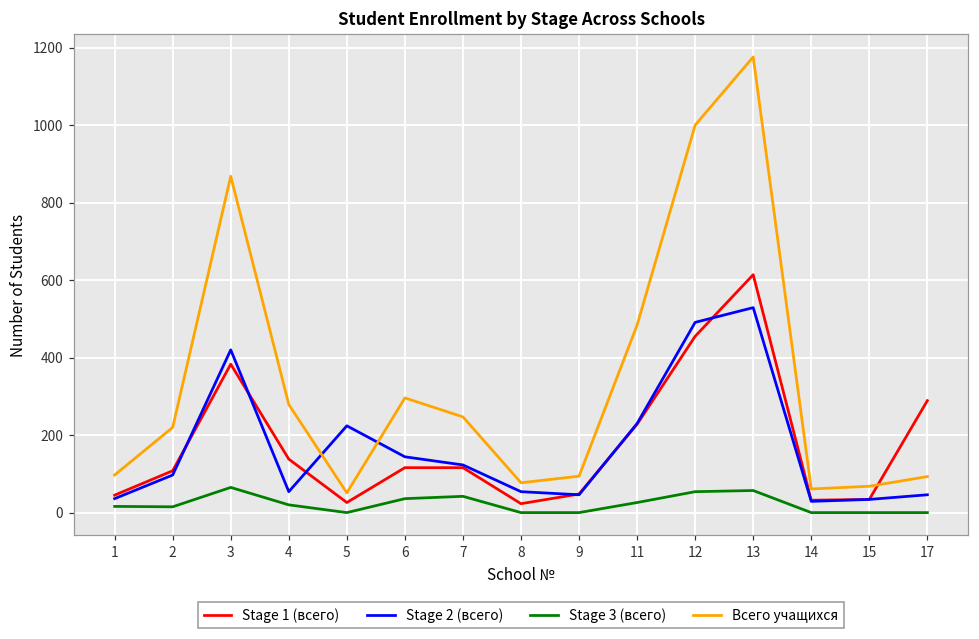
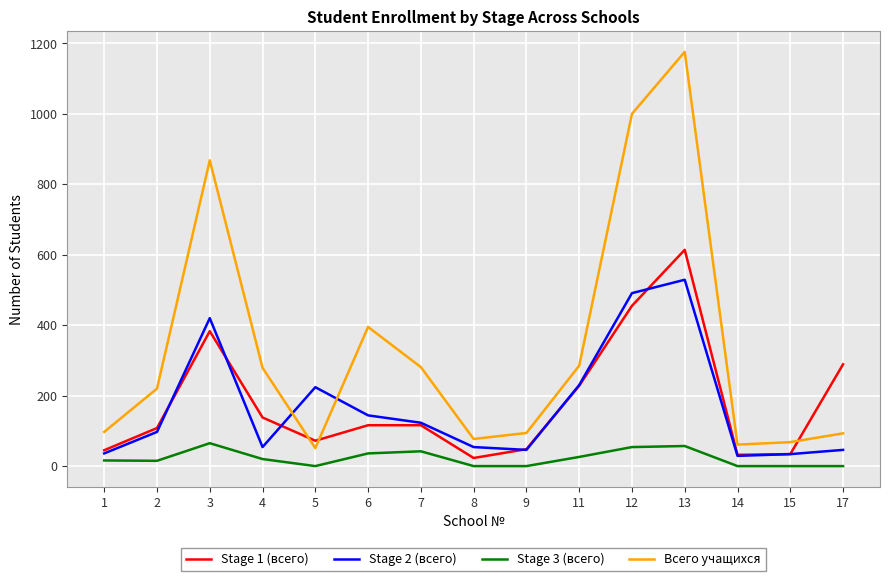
Stage 1 (всего), 5: 30 -> 70
Всего учащихся, 6: 300 -> 400
Всего учащихся, 7: 250 -> 280
Всего учащихся, 11: 480 -> 290
